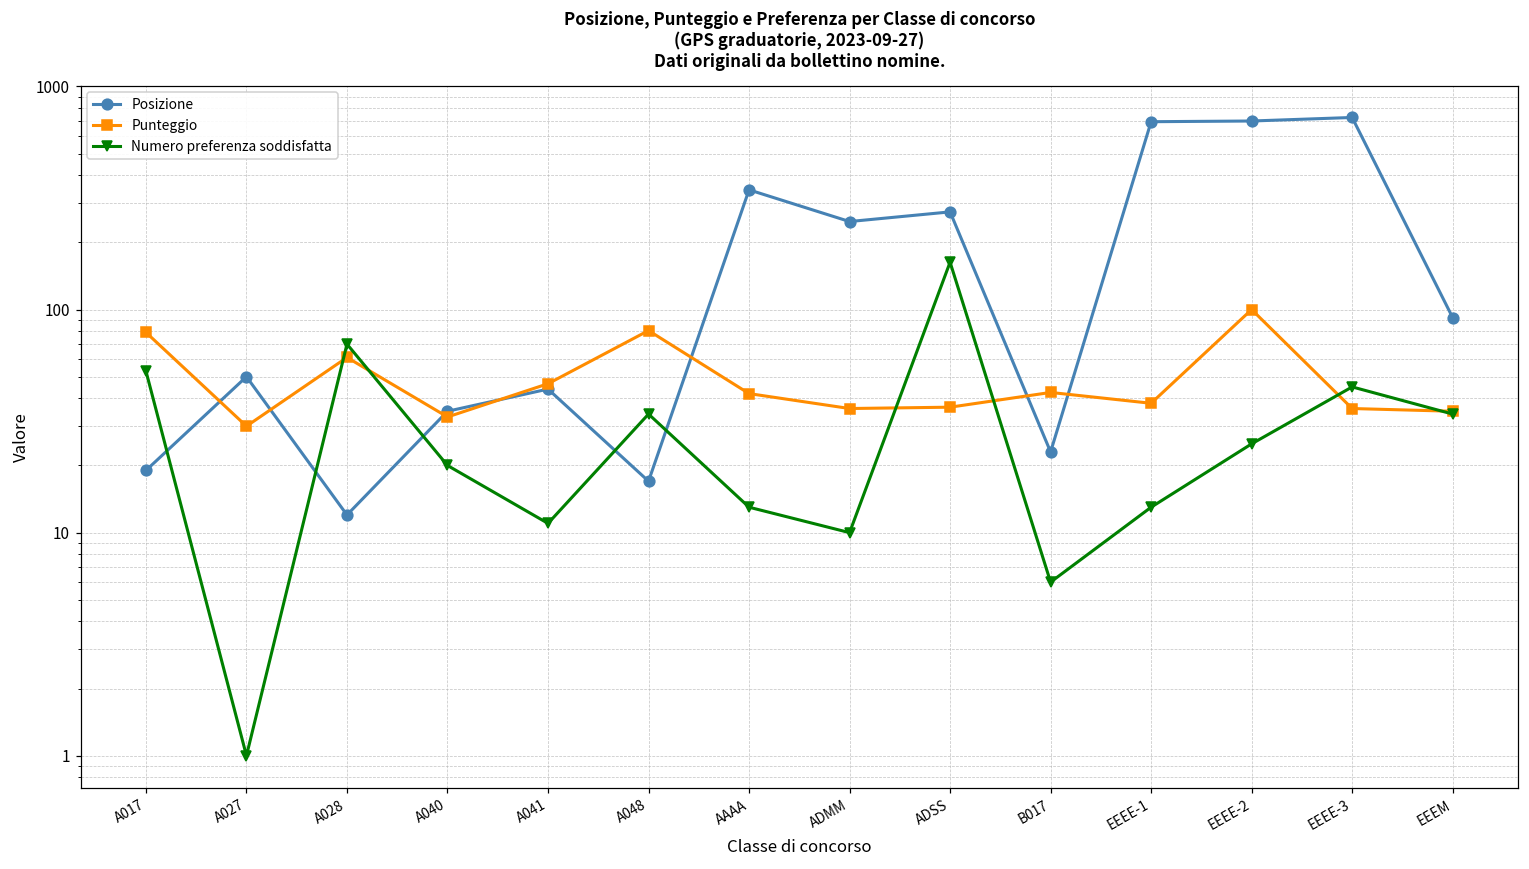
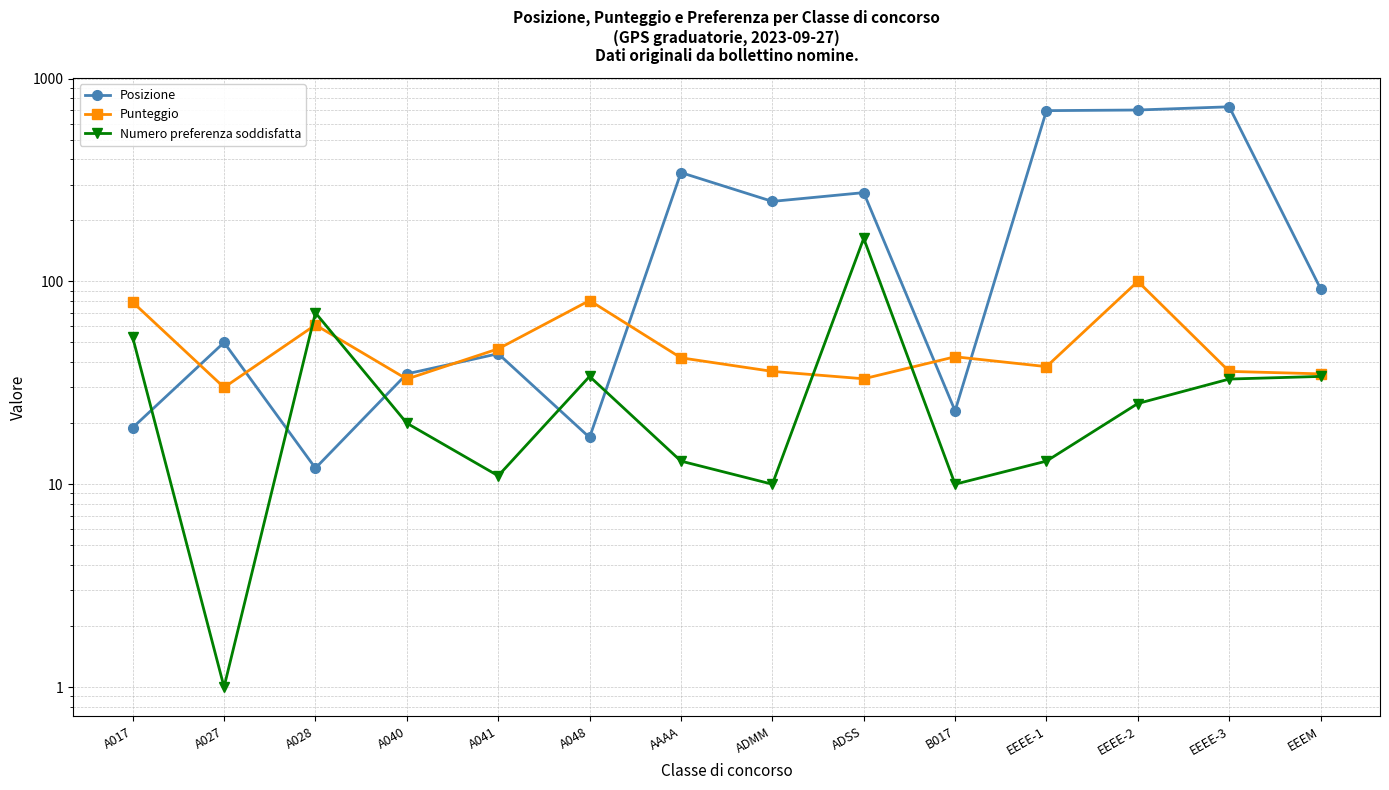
Punteggio, ADSS: 37 -> 33
Numero preferenza soddisfatta, B017: 6 -> 10
Numero preferenza soddisfatta, EEEE-3: 45 -> 33
